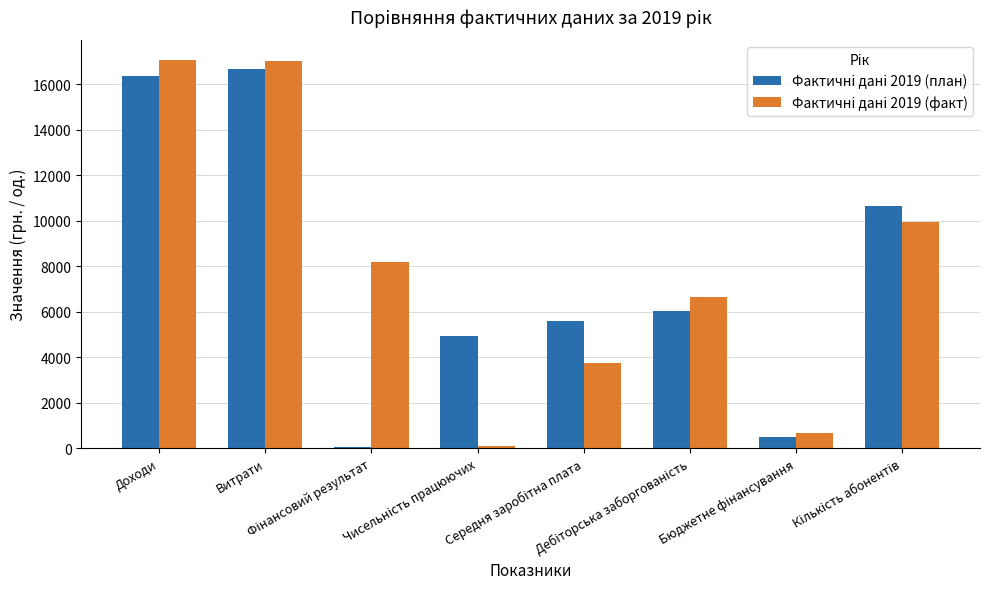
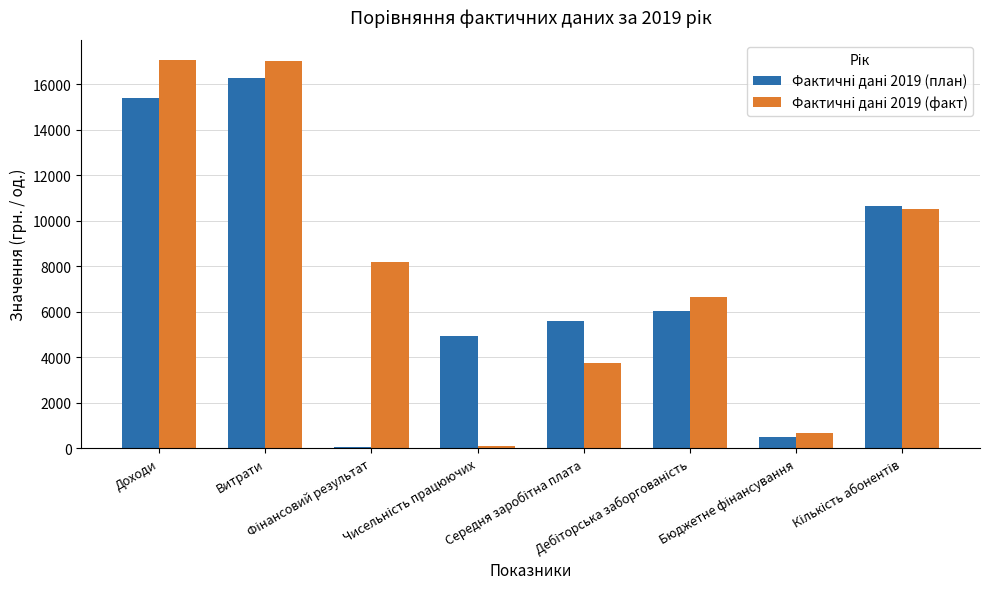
Фактичні дані 2019 (план), Доходи: 16400 -> 15400
Фактичні дані 2019 (план), Витрати: 16700 -> 16300
Фактичні дані 2019 (факт), Кількість абонентів: 9900 -> 10500
